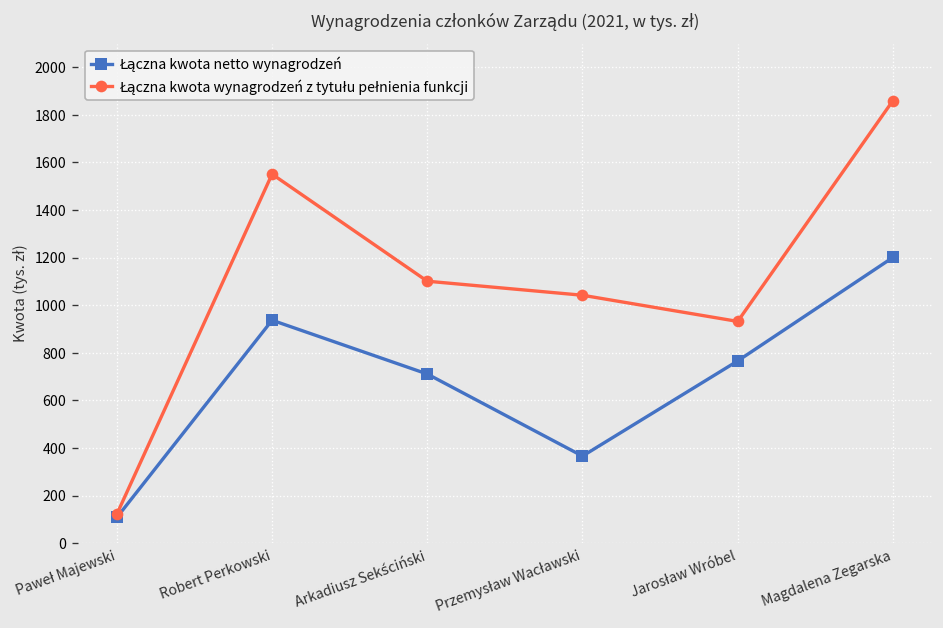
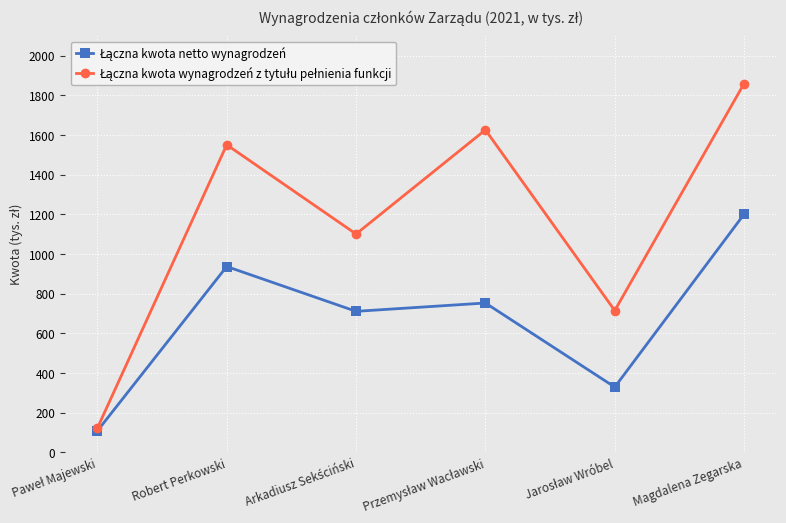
Łączna kwota netto wynagrodzeń, Przemysław Wacławski: 370 -> 750
Łączna kwota wynagrodzeń z tytułu pełnienia funkcji, Przemysław Wacławski: 1040 -> 1630
Łączna kwota netto wynagrodzeń, Jarosław Wróbel: 770 -> 330
Łączna kwota wynagrodzeń z tytułu pełnienia funkcji, Jarosław Wróbel: 930 -> 720
